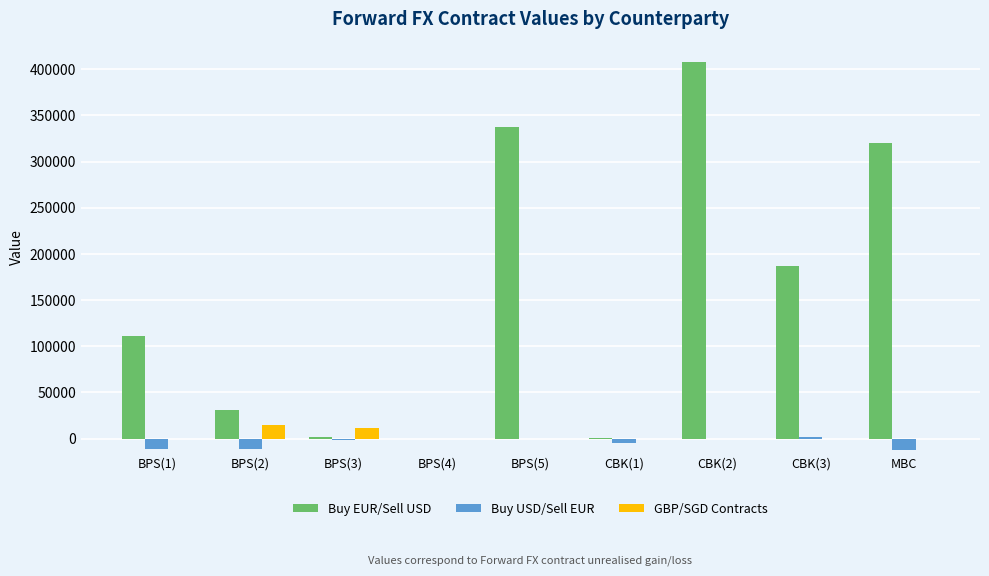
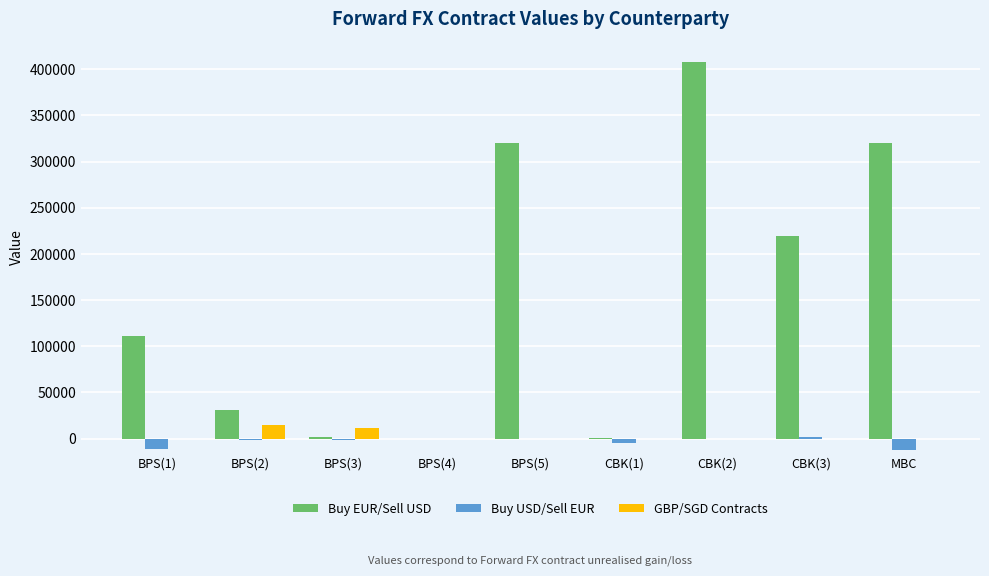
Buy USD/Sell EUR, BPS(2): -10000 -> 0
Buy EUR/Sell USD, BPS(5): 340000 -> 320000
Buy EUR/Sell USD, CBK(3): 190000 -> 220000
